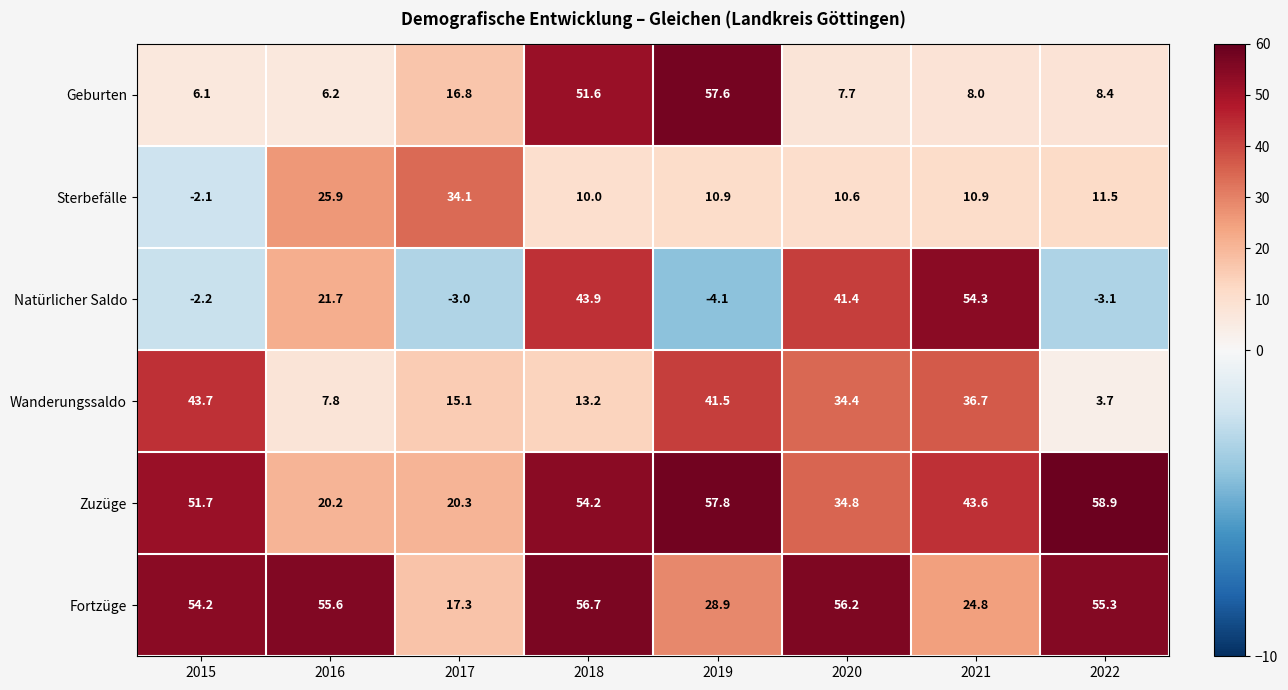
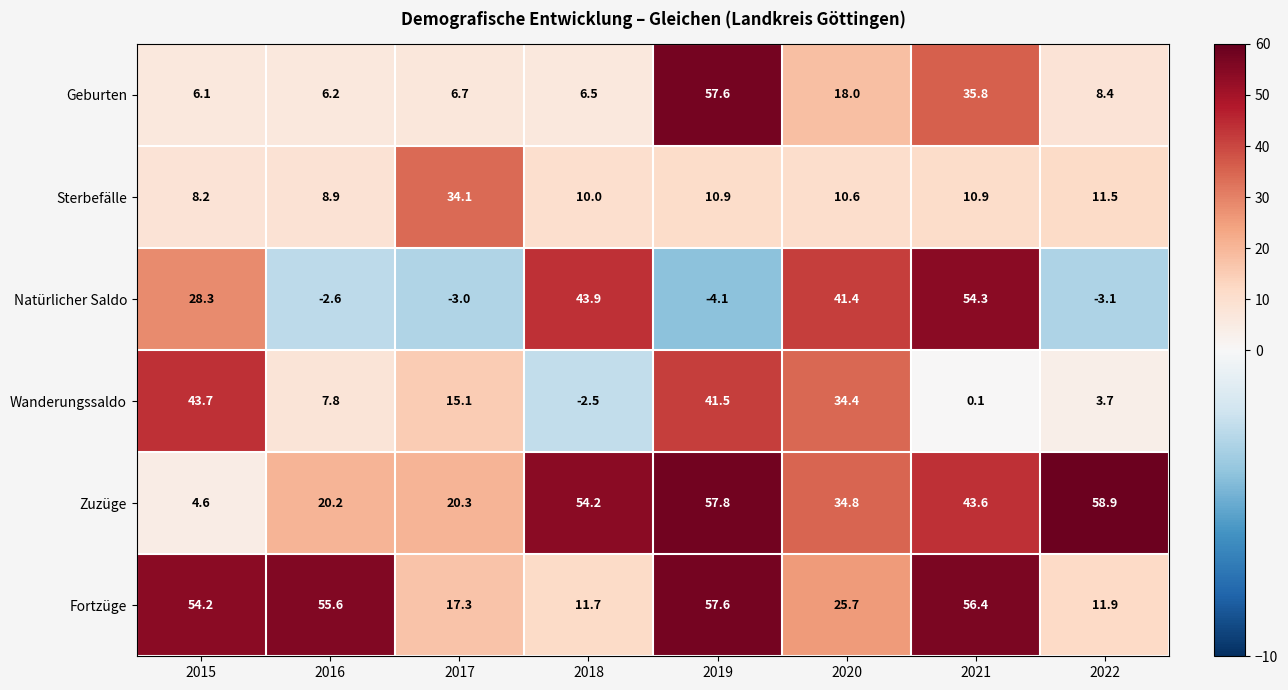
Geburten, 2017: 16.8 -> 6.7
Geburten, 2018: 51.6 -> 6.5
Geburten, 2020: 7.7 -> 18.0
Geburten, 2021: 8.0 -> 35.8
Sterbefälle, 2015: -2.1 -> 8.2
Sterbefälle, 2016: 25.9 -> 8.9
Natürlicher Saldo, 2015: -2.2 -> 28.3
Natürlicher Saldo, 2016: 21.7 -> -2.6
Wanderungssaldo, 2018: 13.2 -> -2.5
Wanderungssaldo, 2021: 36.7 -> 0.1
Zuzüge, 2015: 51.7 -> 4.6
Fortzüge, 2018: 56.7 -> 11.7
Fortzüge, 2019: 28.9 -> 57.6
Fortzüge, 2020: 56.2 -> 25.7
Fortzüge, 2021: 24.8 -> 56.4
Fortzüge, 2022: 55.3 -> 11.9
